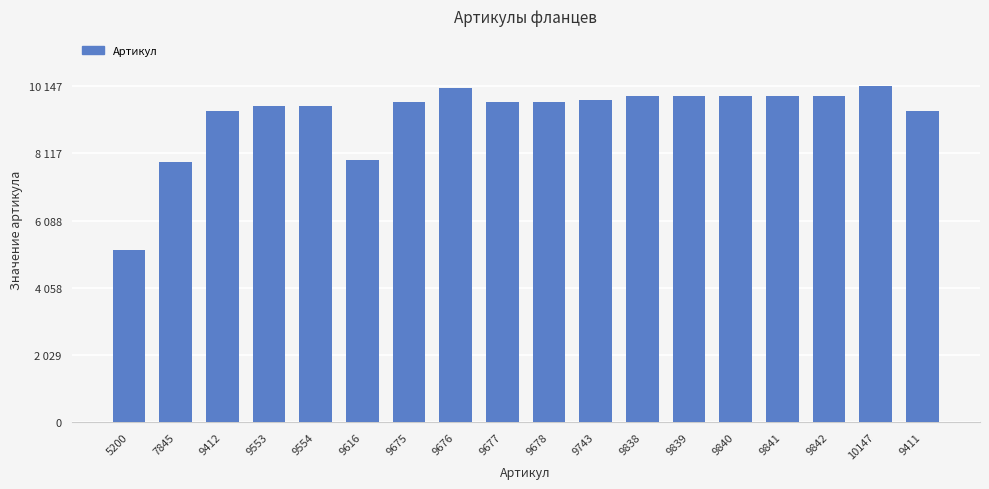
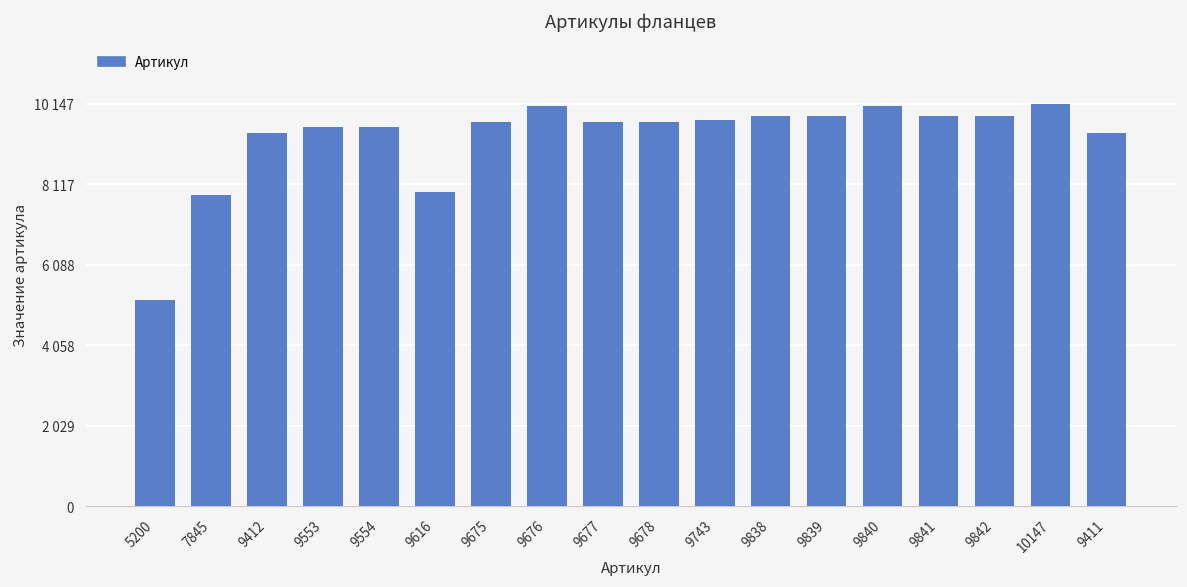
9840: 9800 -> 10100
